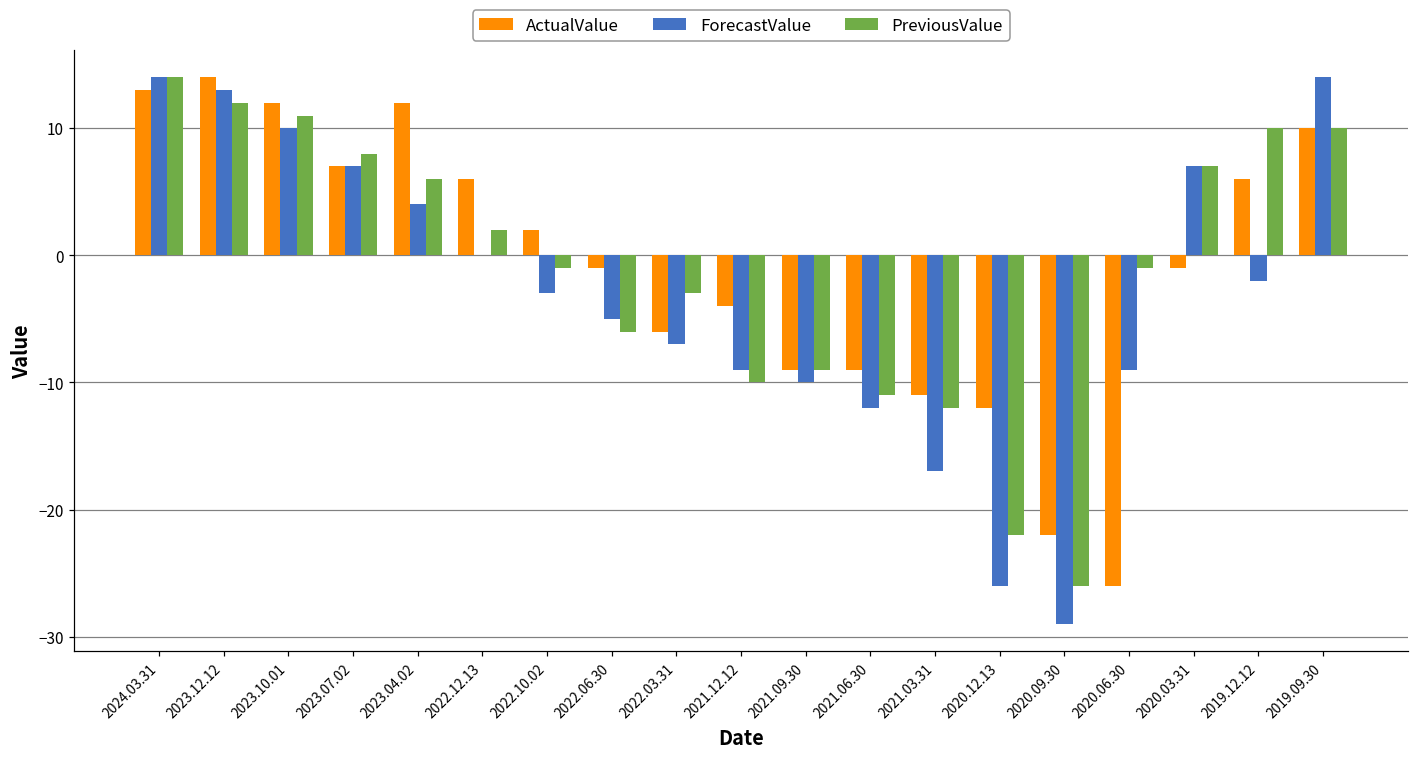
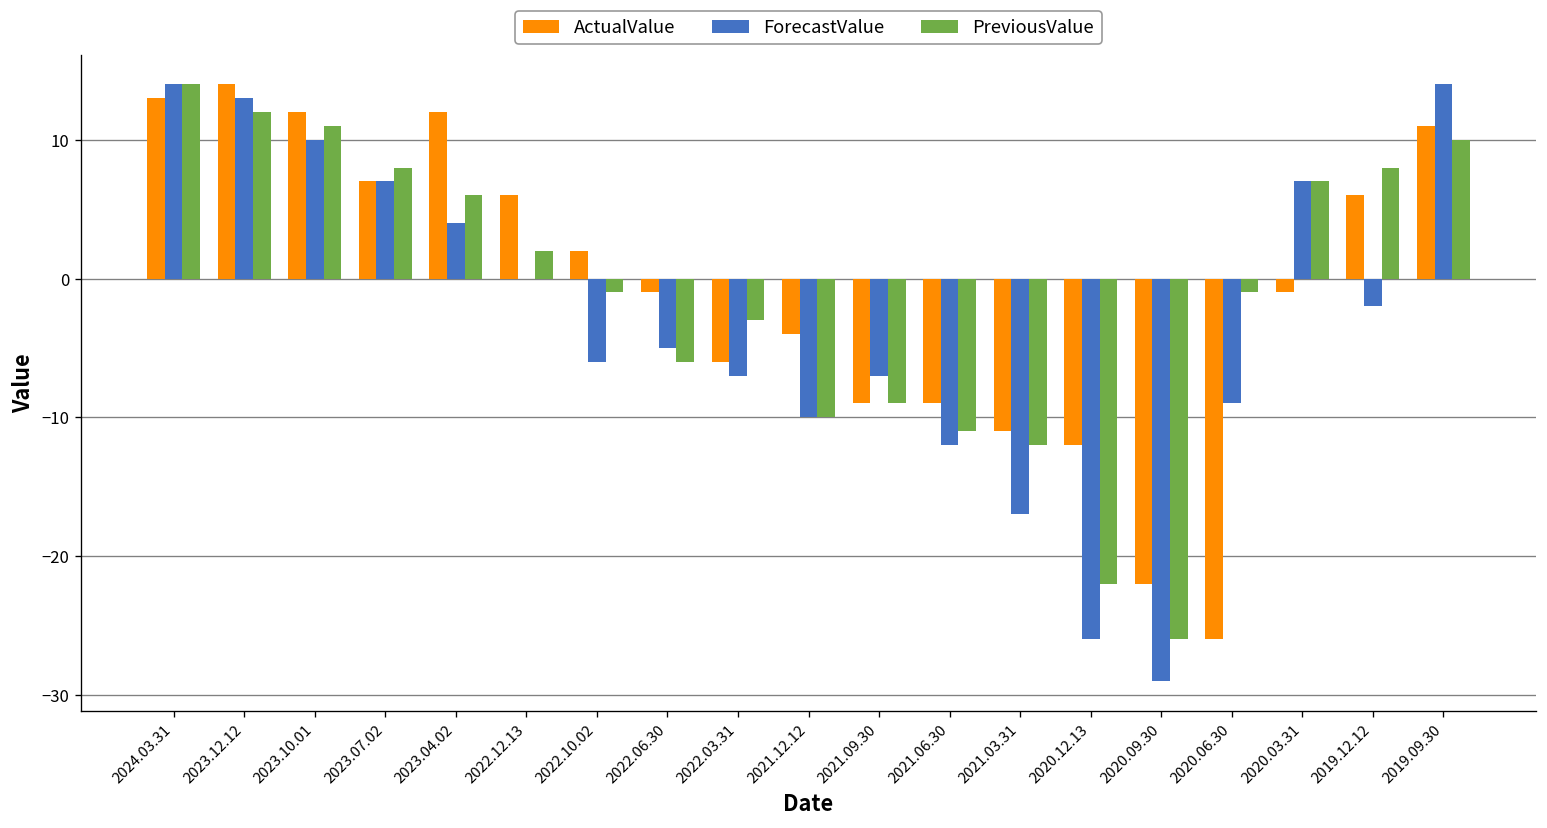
ForecastValue, 2022.10.02: -3 -> -6
ForecastValue, 2021.12.12: -9 -> -10
ForecastValue, 2021.09.30: -10 -> -7
PreviousValue, 2019.12.12: 10 -> 8
ActualValue, 2019.09.30: 10 -> 11
